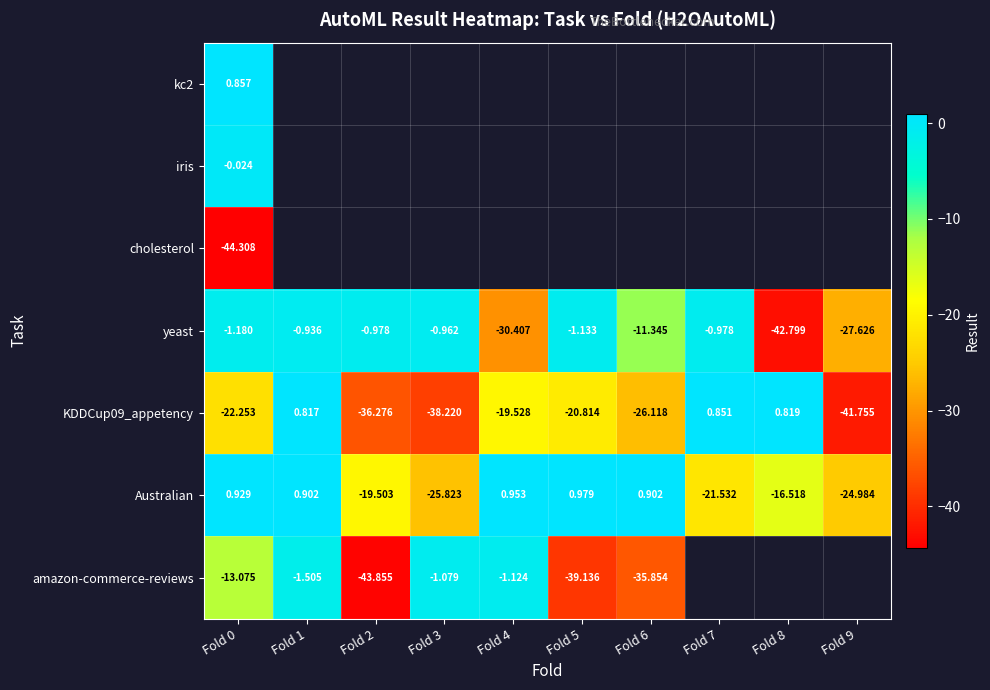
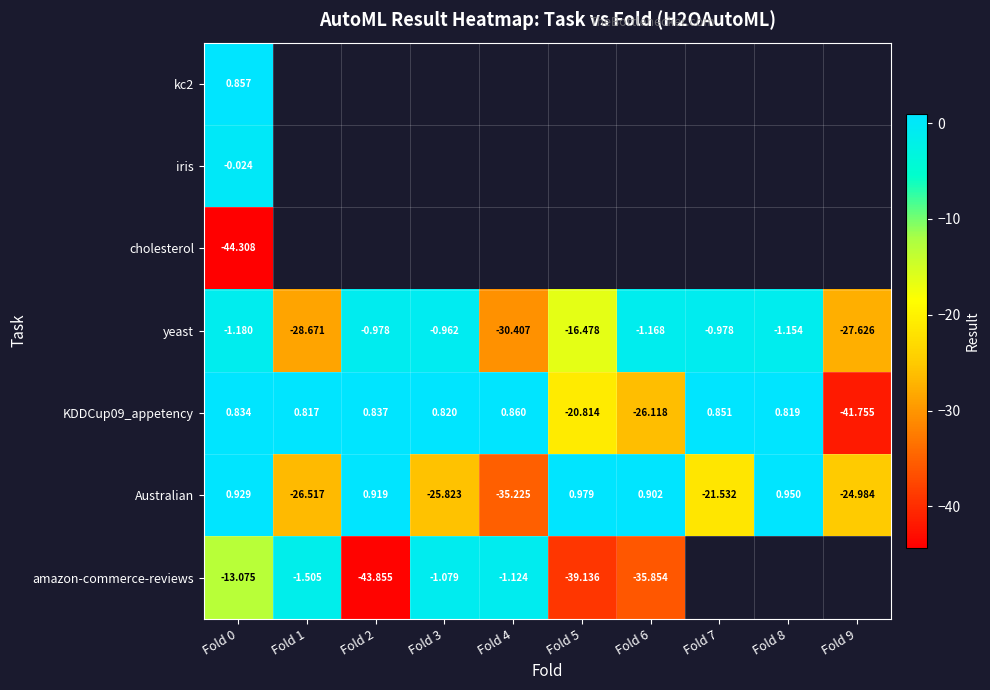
yeast, Fold 1: -0.936 -> -28.671
yeast, Fold 5: -1.133 -> -16.478
yeast, Fold 6: -11.345 -> -1.168
yeast, Fold 8: -42.799 -> -1.154
KDDCup09_appetency, Fold 0: -22.253 -> 0.834
KDDCup09_appetency, Fold 2: -36.276 -> 0.837
KDDCup09_appetency, Fold 3: -38.220 -> 0.820
KDDCup09_appetency, Fold 4: -19.528 -> 0.860
Australian, Fold 1: 0.902 -> -26.517
Australian, Fold 2: -19.503 -> 0.919
Australian, Fold 4: 0.953 -> -35.225
Australian, Fold 8: -16.518 -> 0.950
